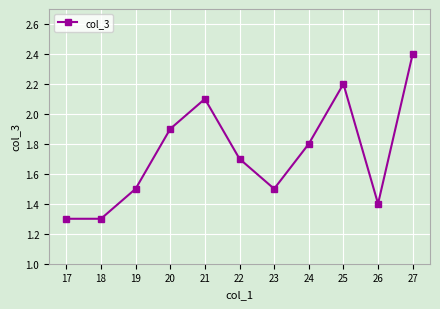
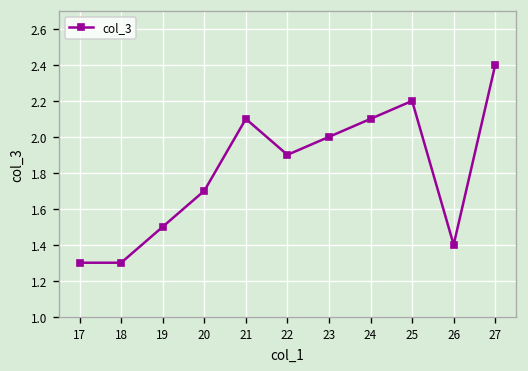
20: 1.9 -> 1.7
22: 1.7 -> 1.9
23: 1.5 -> 2.0
24: 1.8 -> 2.1
